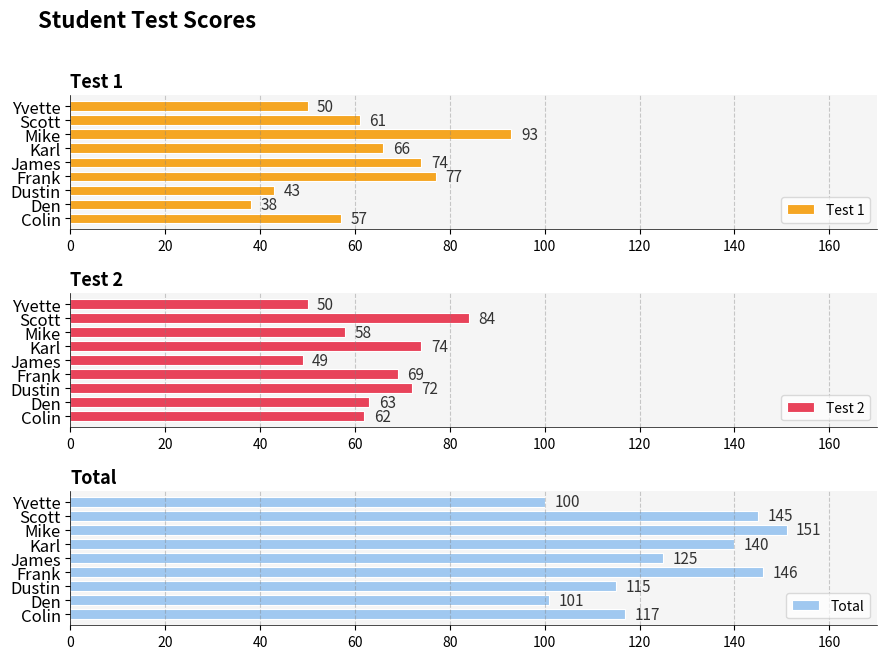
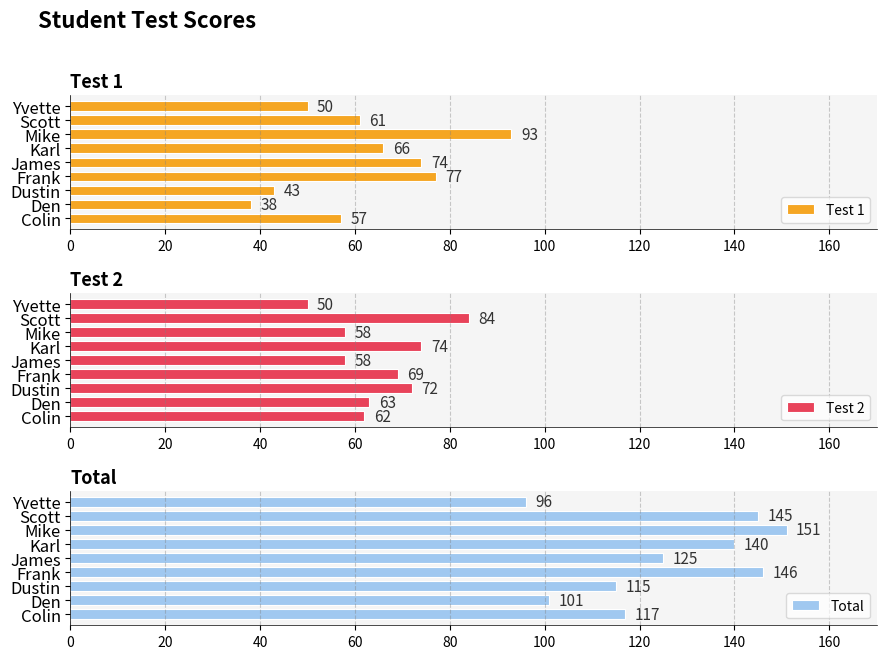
Test 2, James: 49 -> 58
Total, Yvette: 100 -> 96
